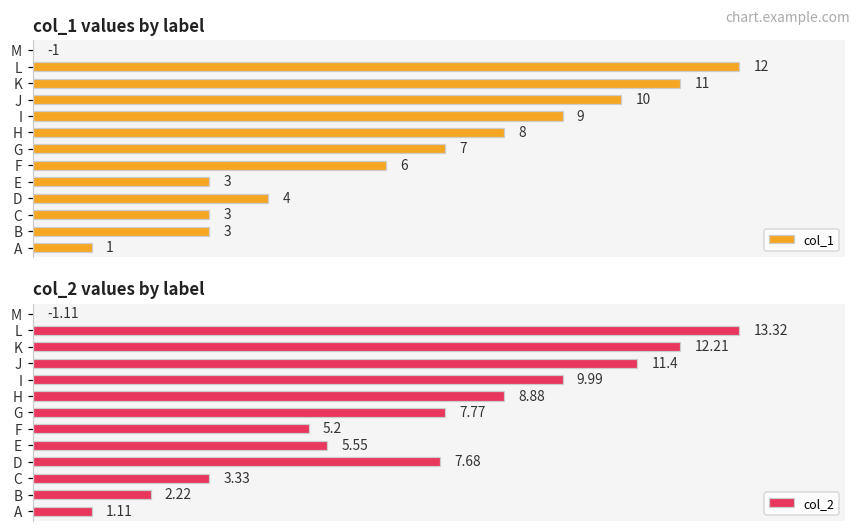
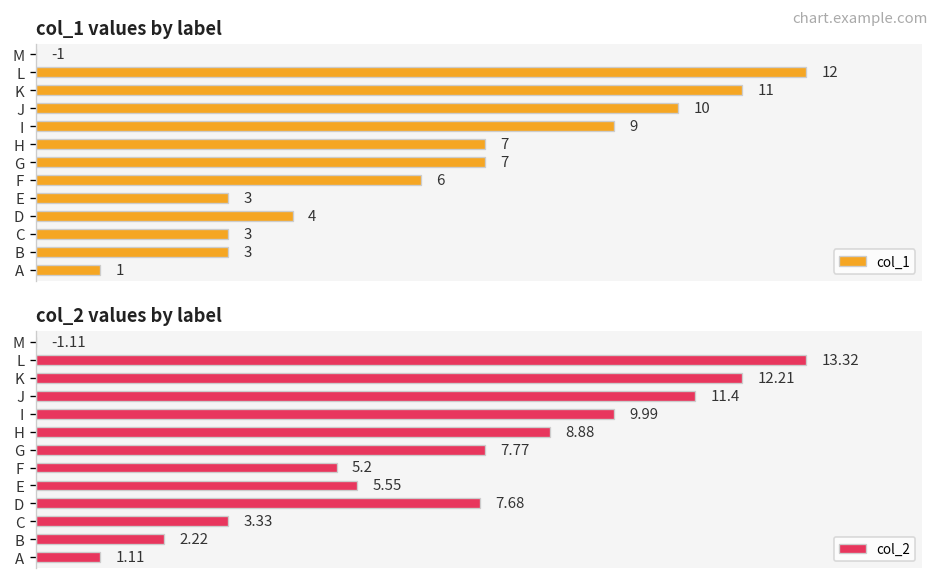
col_1 values by label, H: 8 -> 7
